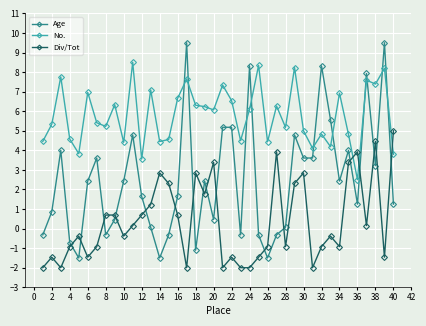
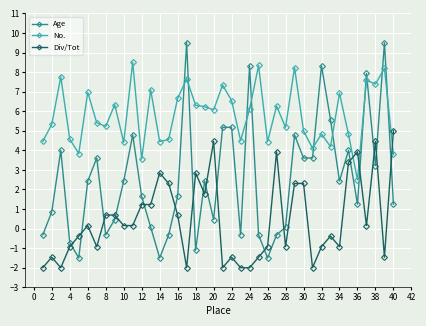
Div/Tot, 6: -1.5 -> 0.2
Div/Tot, 10: -0.4 -> 0.2
Div/Tot, 12: 0.7 -> 1.2
Div/Tot, 20: 3.4 -> 4.5
Div/Tot, 30: 2.8 -> 2.3
